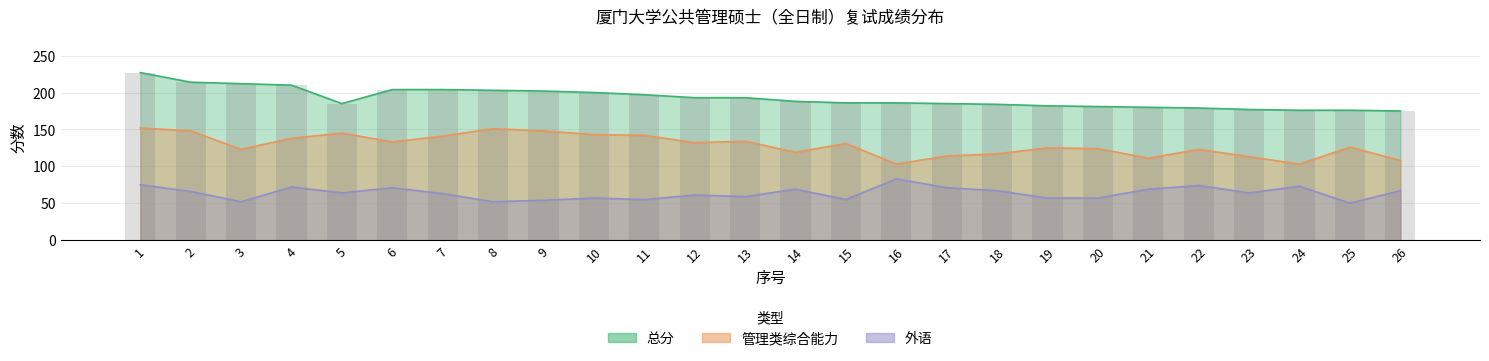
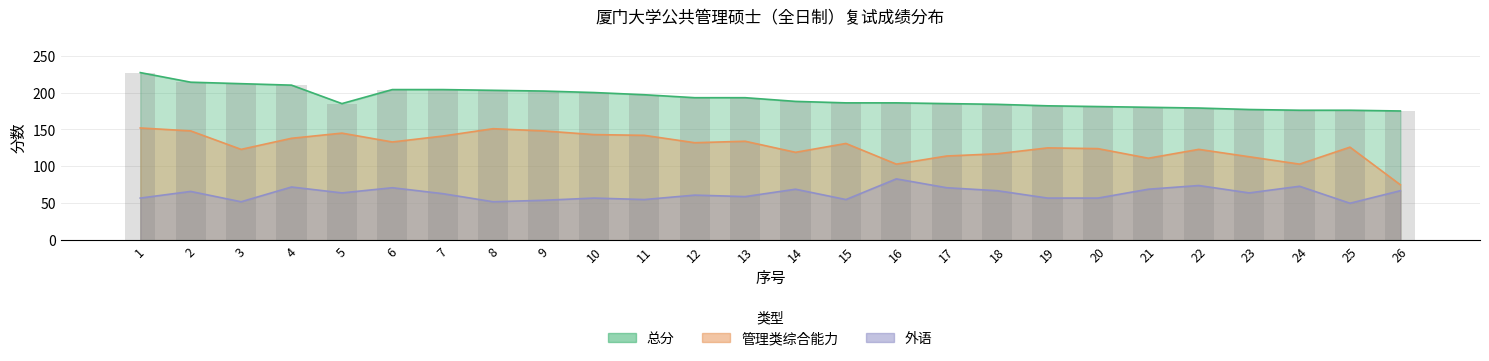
外语, 1: 80 -> 60
管理类综合能力, 26: 110 -> 80
